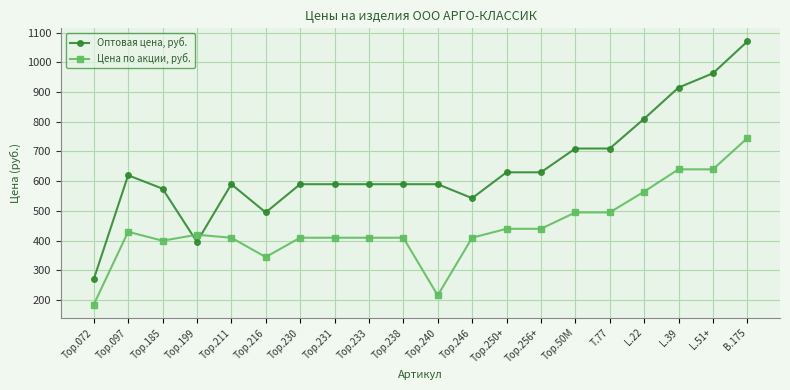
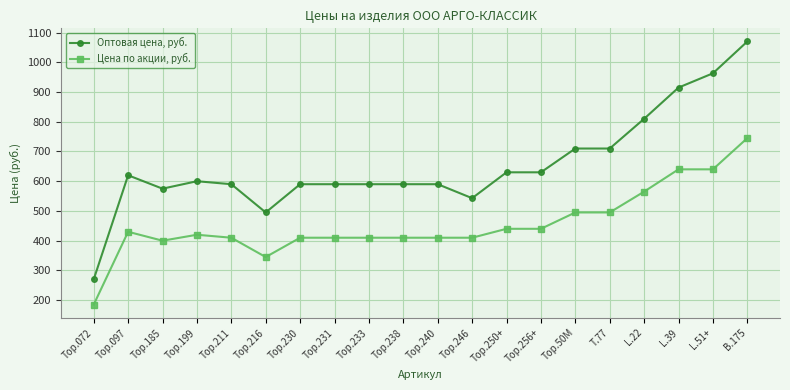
Оптовая цена, руб., Тор.199: 400 -> 600
Цена по акции, руб., Тор.240: 220 -> 410
